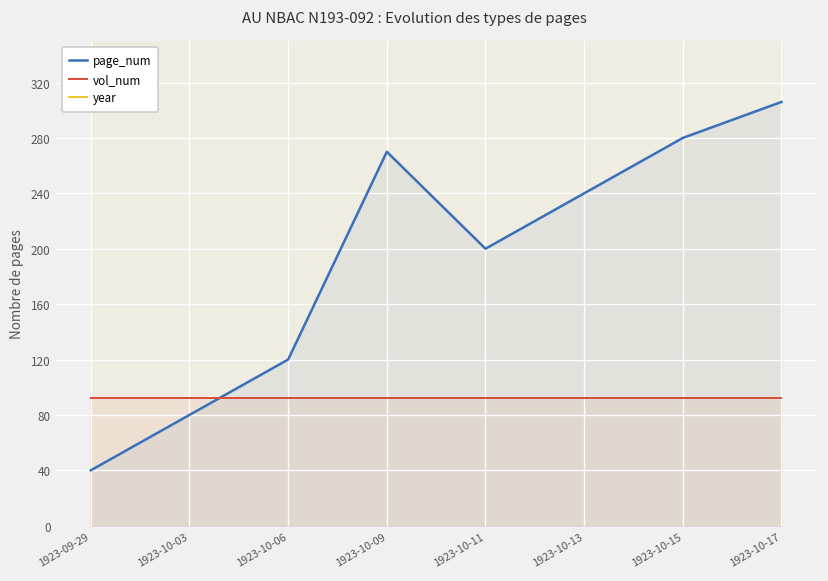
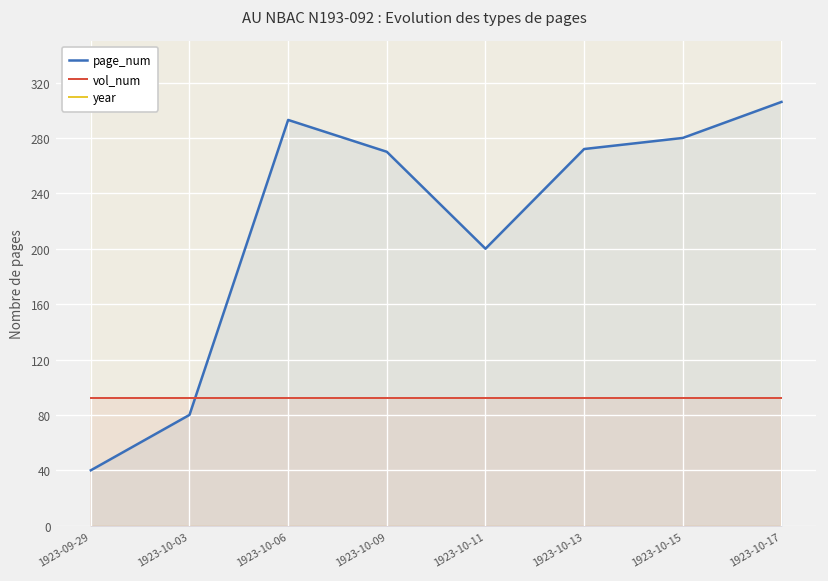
page_num, 1923-10-06: 120 -> 293
page_num, 1923-10-13: 240 -> 272
